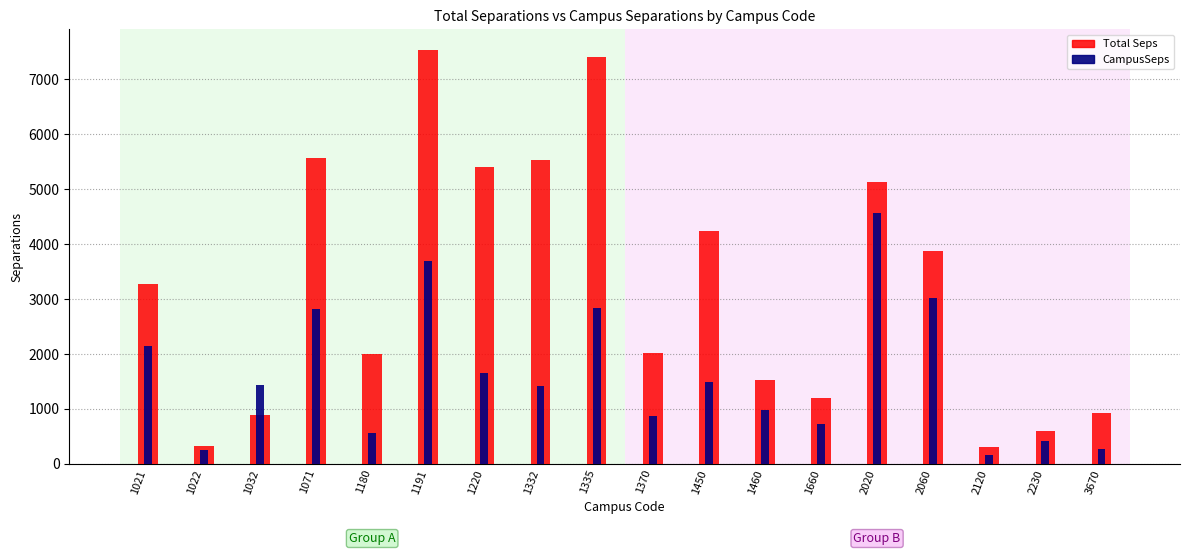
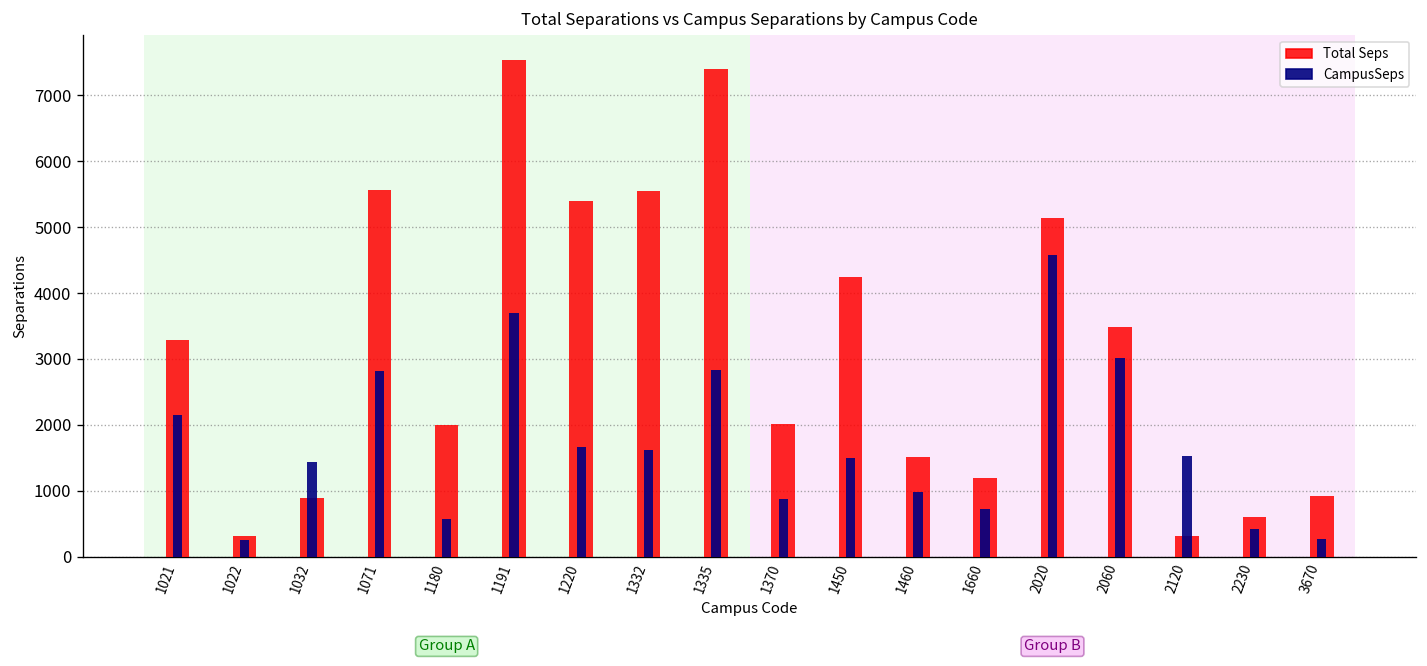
CampusSeps, 1332: 1400 -> 1600
Total Seps, 2060: 3900 -> 3500
CampusSeps, 2120: 200 -> 1500
